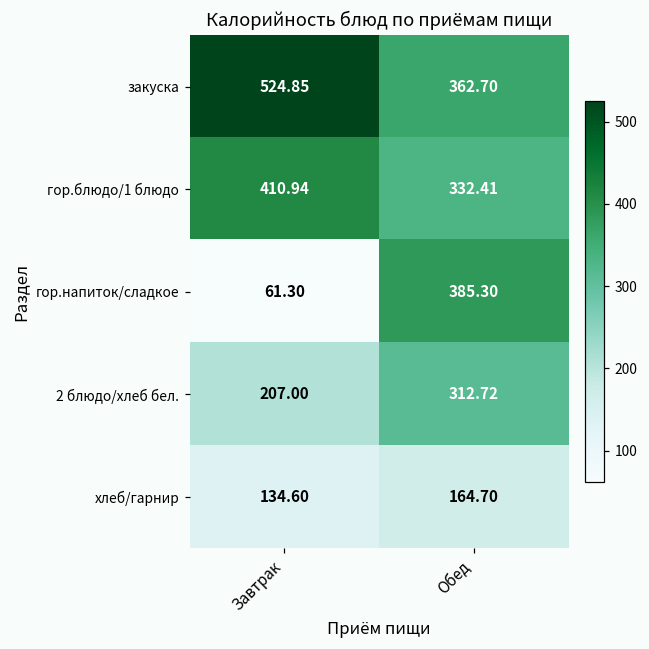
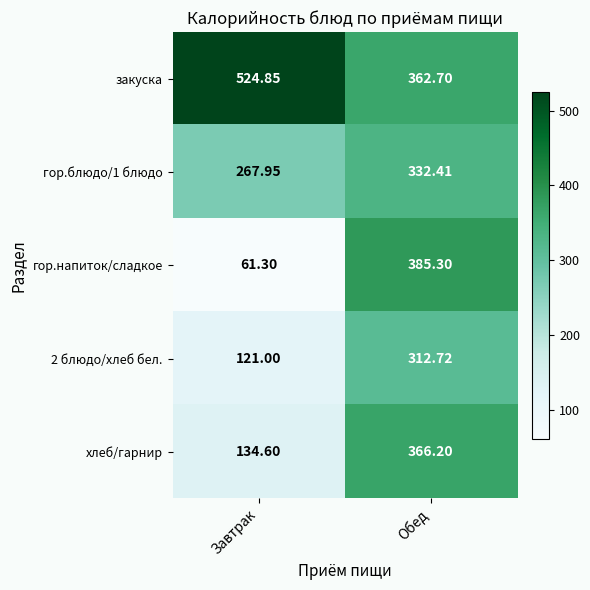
гор.блюдо/1 блюдо, Завтрак: 410.94 -> 267.95
2 блюдо/хлеб бел., Завтрак: 207.00 -> 121.00
хлеб/гарнир, Обед: 164.70 -> 366.20
